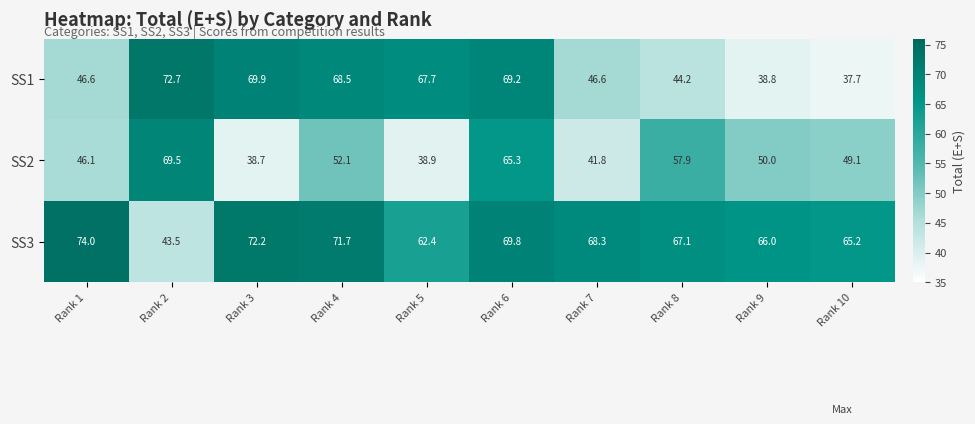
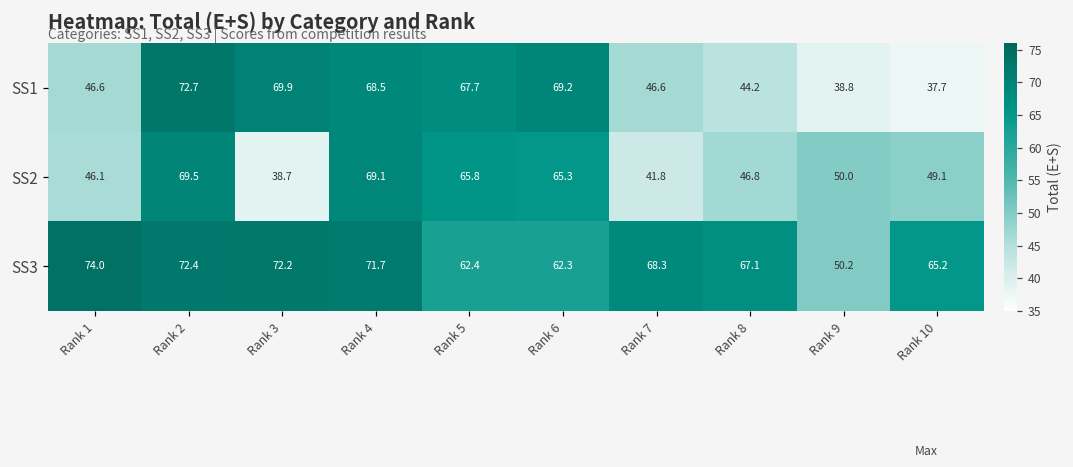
SS2, Rank 4: 52.1 -> 69.1
SS2, Rank 5: 38.9 -> 65.8
SS2, Rank 8: 57.9 -> 46.8
SS3, Rank 2: 43.5 -> 72.4
SS3, Rank 6: 69.8 -> 62.3
SS3, Rank 9: 66.0 -> 50.2
